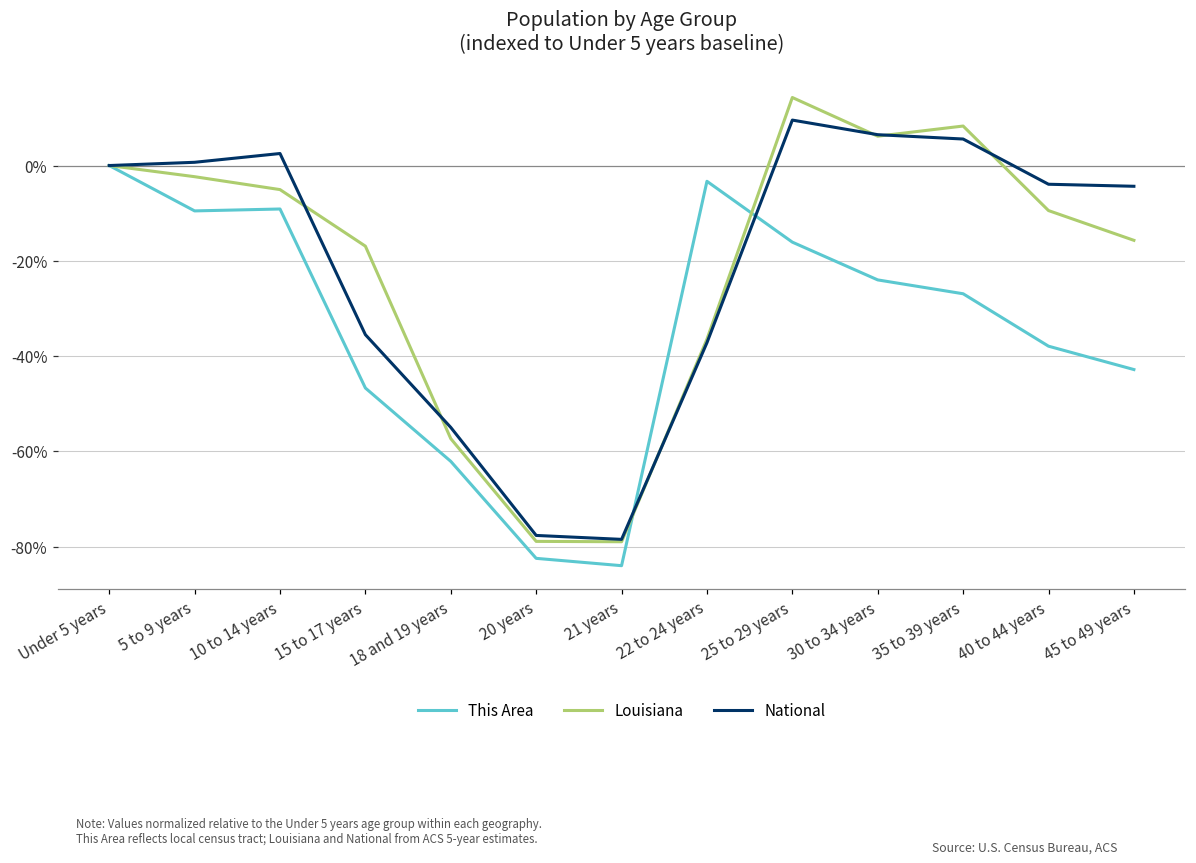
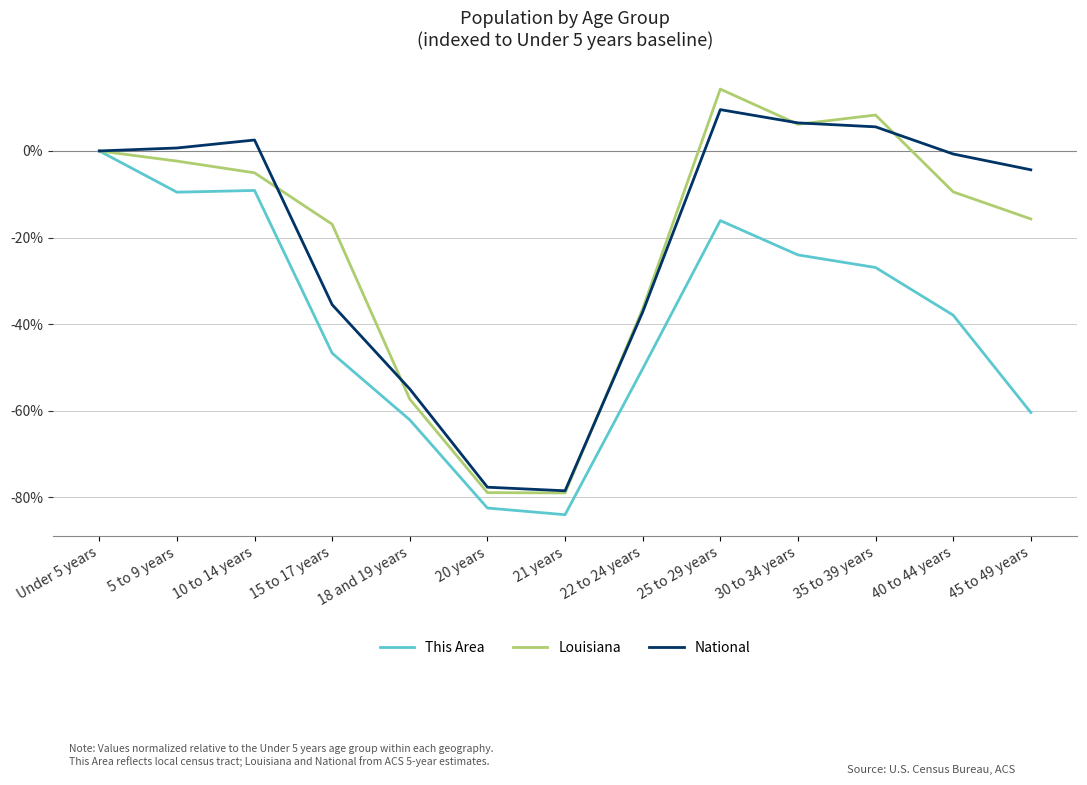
This Area, 22 to 24 years: -3% -> -50%
National, 40 to 44 years: -4% -> -1%
This Area, 45 to 49 years: -43% -> -60%
